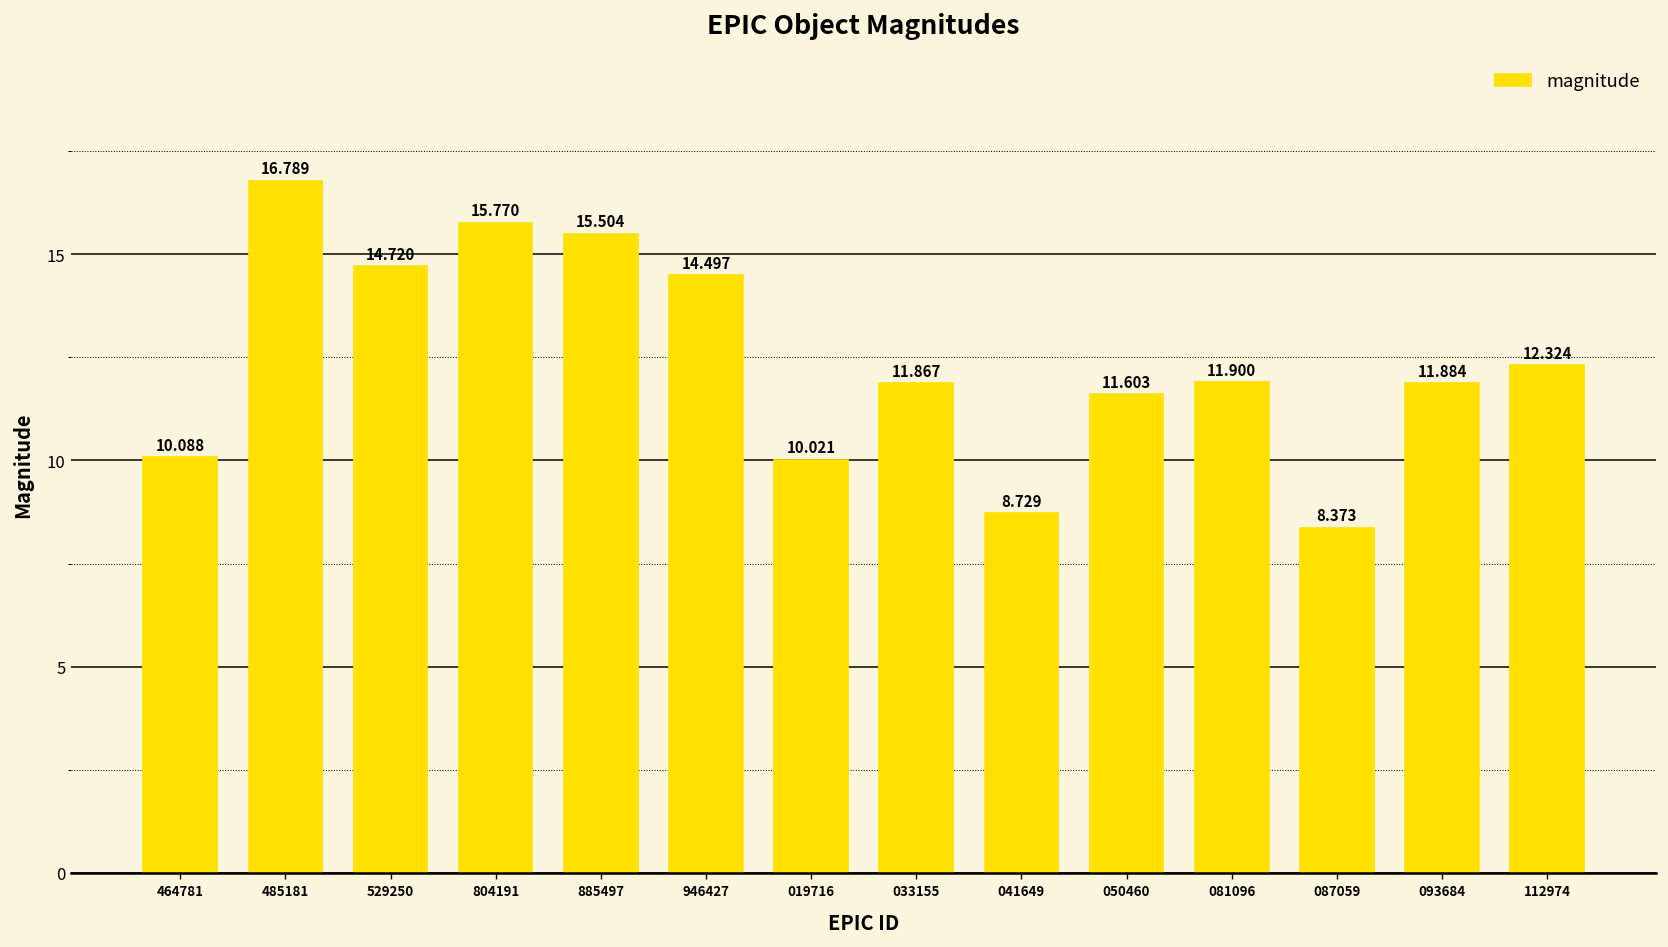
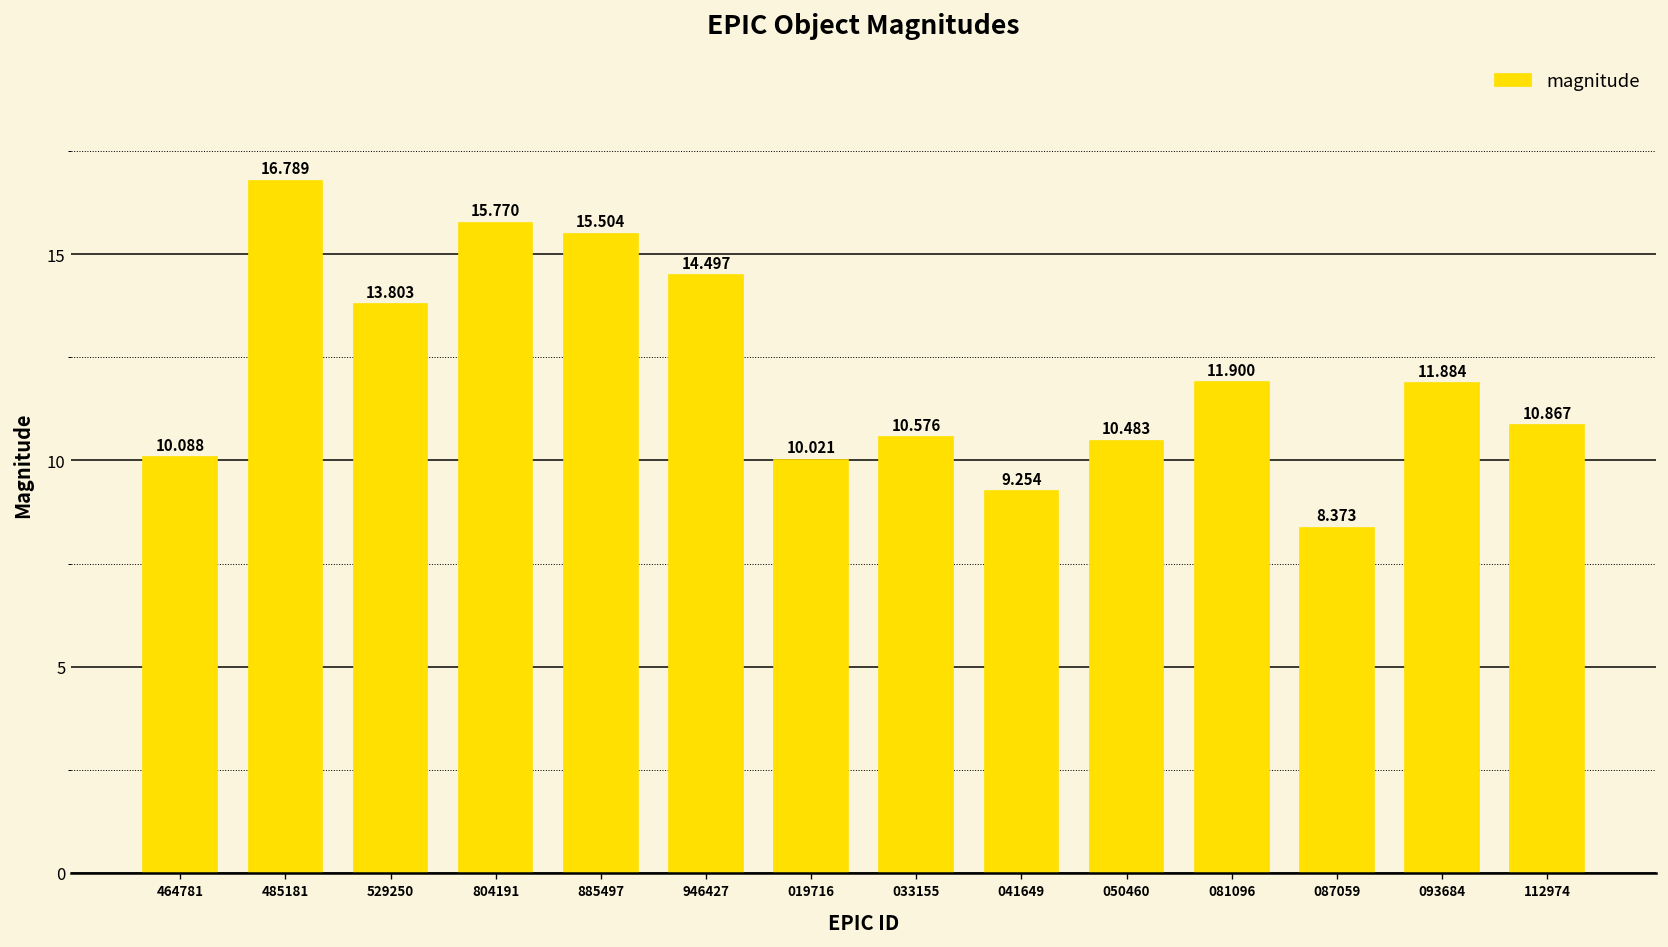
529250: 14.720 -> 13.803
033155: 11.867 -> 10.576
041649: 8.729 -> 9.254
050460: 11.603 -> 10.483
112974: 12.324 -> 10.867
